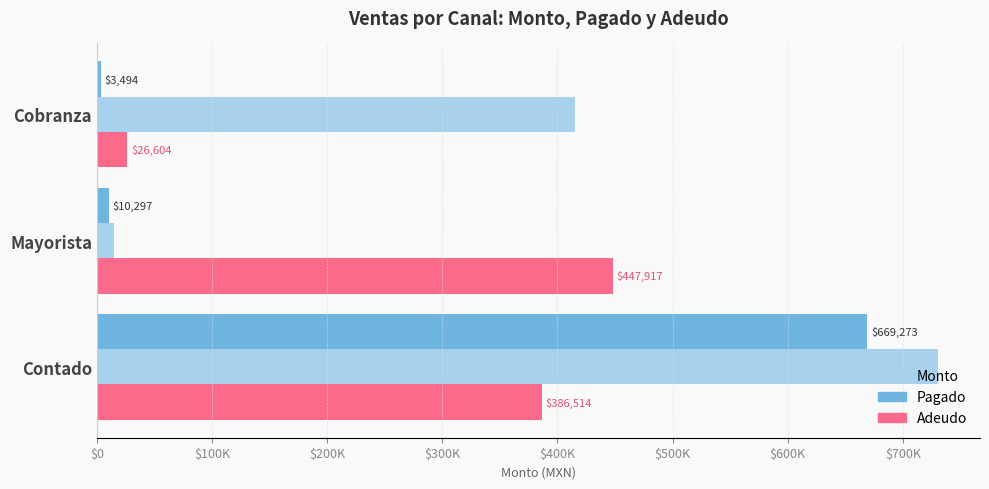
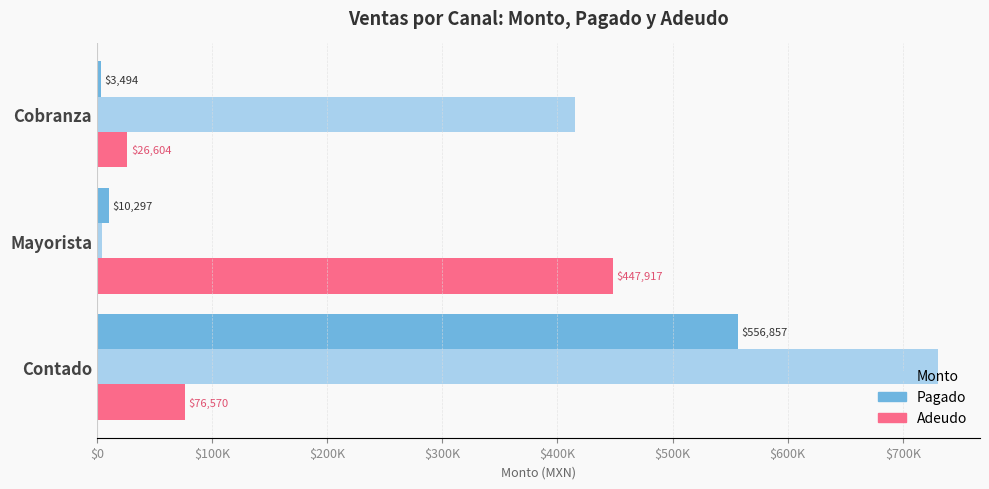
Monto, Mayorista: $15000 -> $5000
Pagado, Contado: $669,273 -> $556,857
Adeudo, Contado: $386,514 -> $76,570
